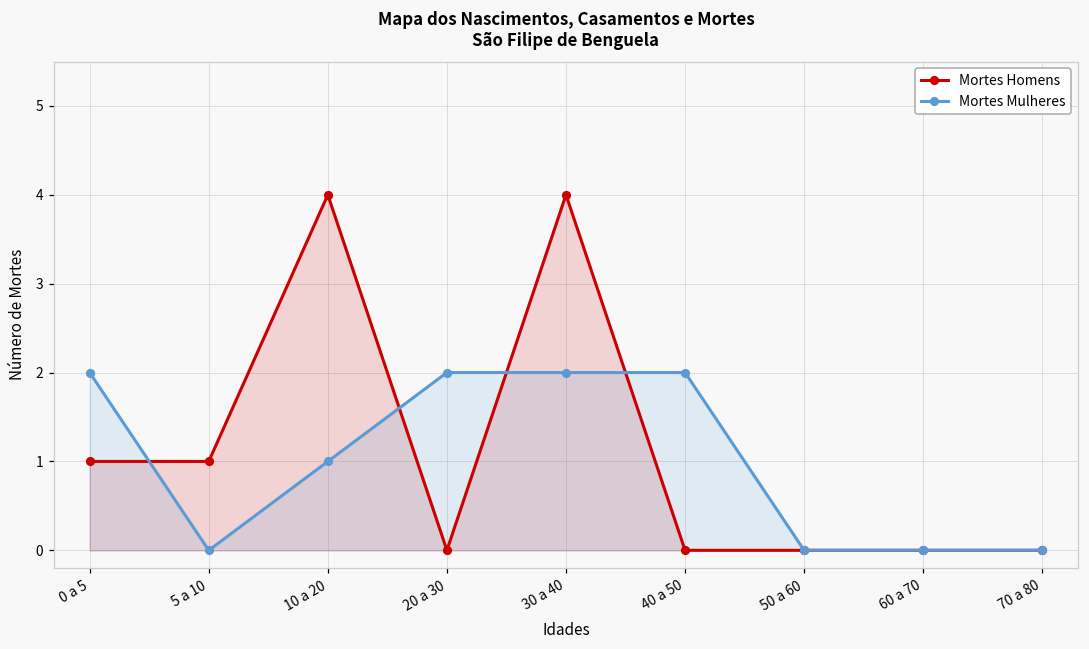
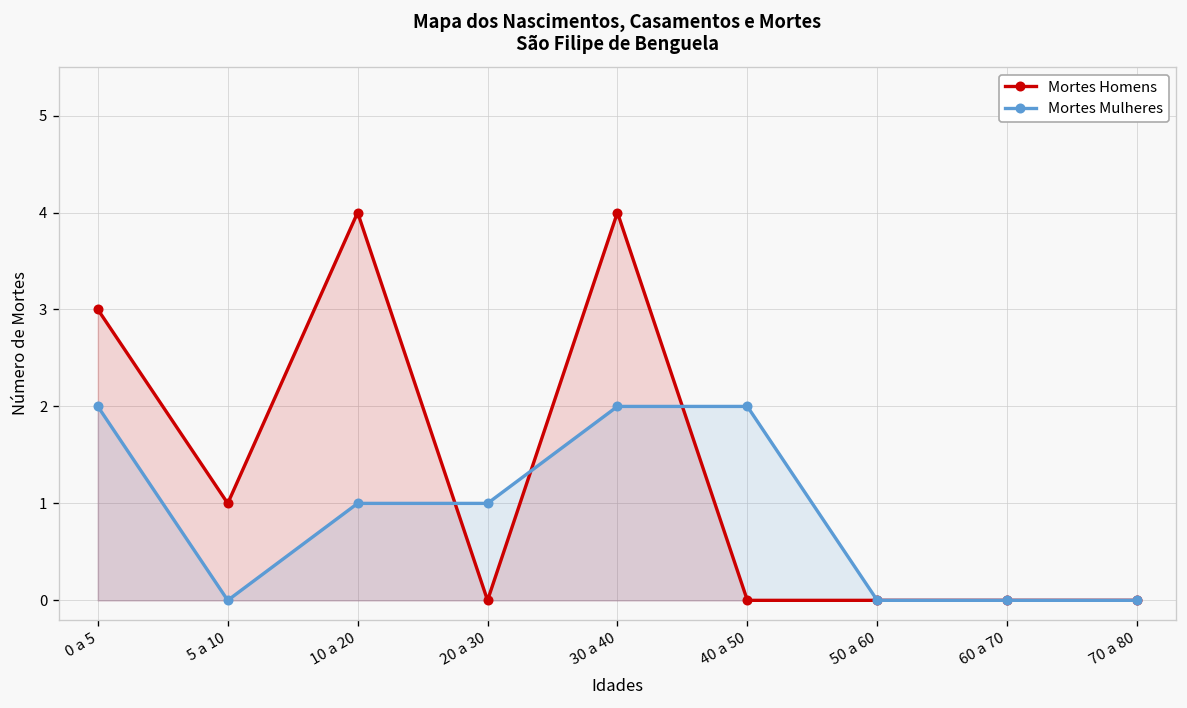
Mortes Homens, 0 a 5: 1 -> 3
Mortes Mulheres, 20 a 30: 2 -> 1
